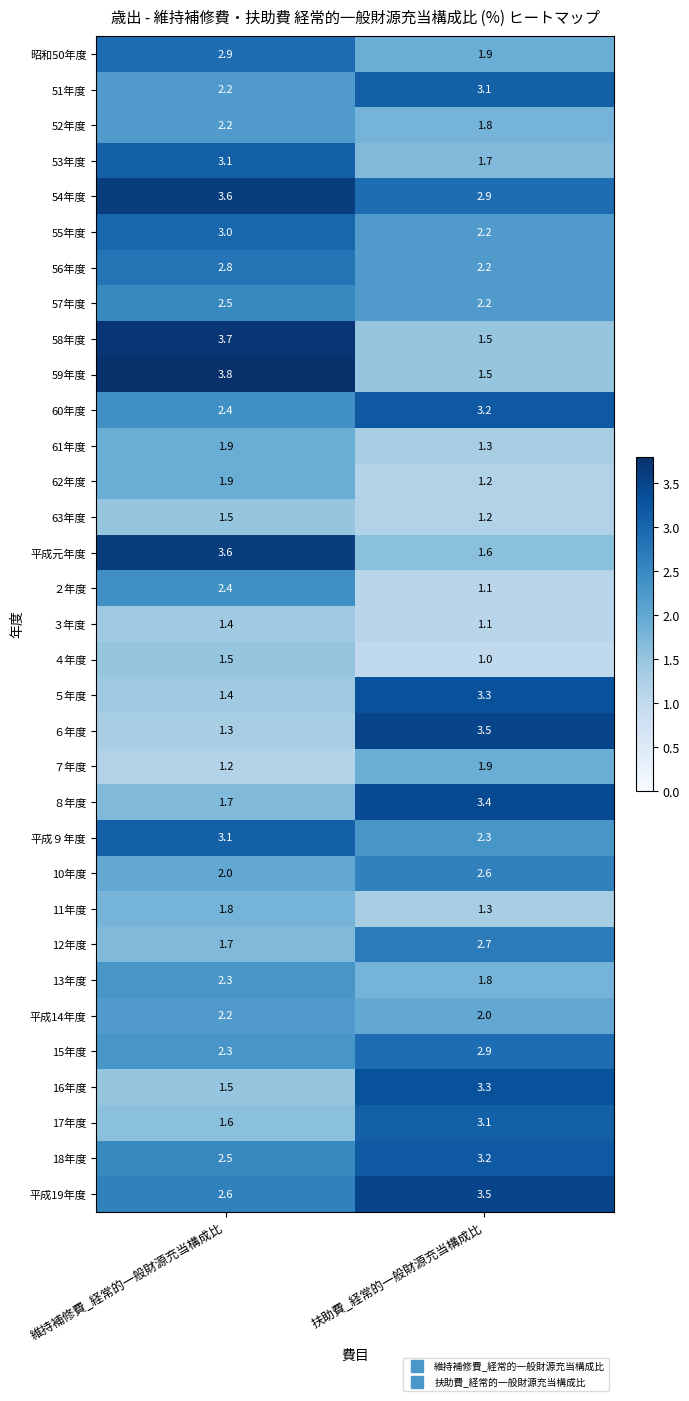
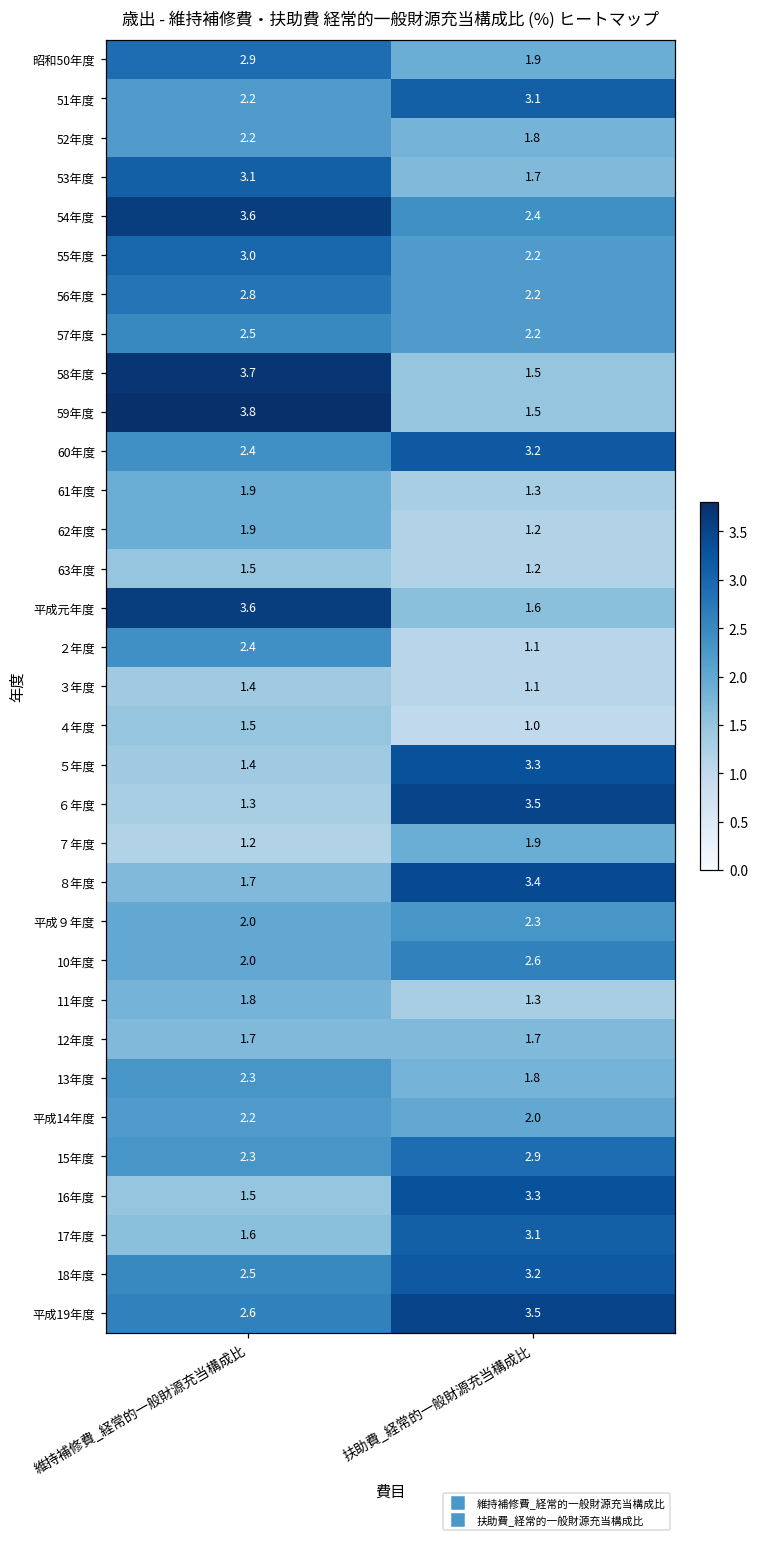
54年度, 扶助費_経常的一般財源充当構成比: 2.9 -> 2.4
平成９年度, 維持補修費_経常的一般財源充当構成比: 3.1 -> 2.0
12年度, 扶助費_経常的一般財源充当構成比: 2.7 -> 1.7
